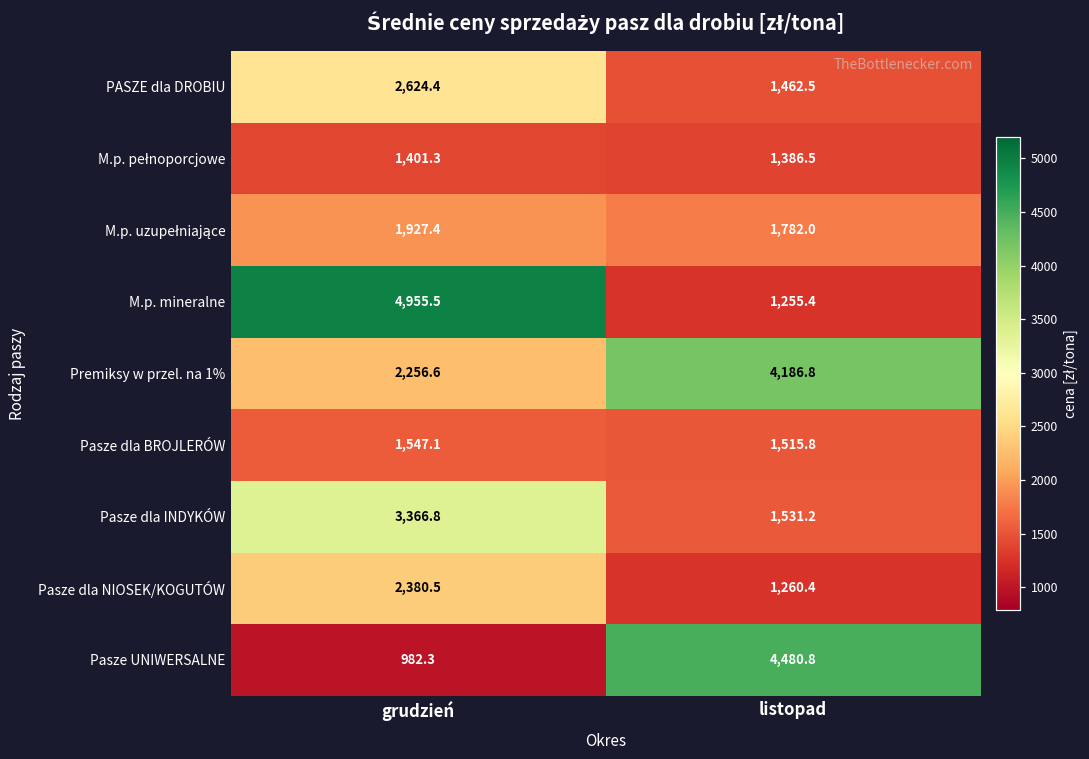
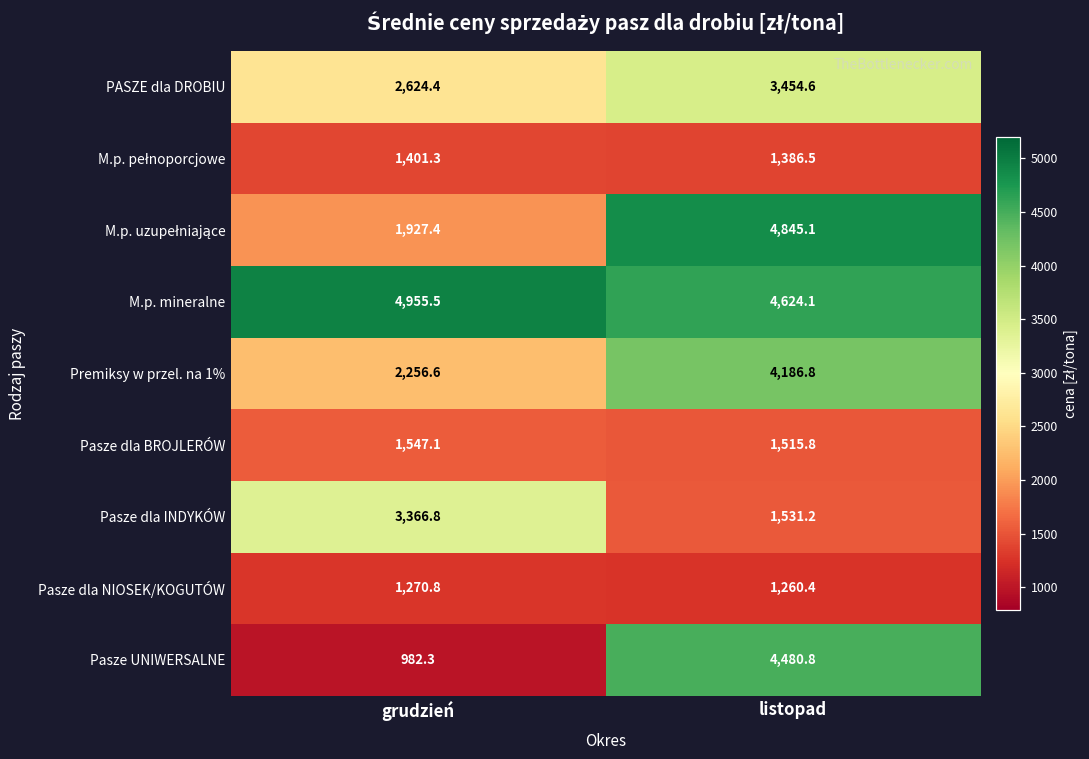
PASZE dla DROBIU, listopad: 1,462.5 -> 3,454.6
M.p. uzupełniające, listopad: 1,782.0 -> 4,845.1
M.p. mineralne, listopad: 1,255.4 -> 4,624.1
Pasze dla NIOSEK/KOGUTÓW, grudzień: 2,380.5 -> 1,270.8
